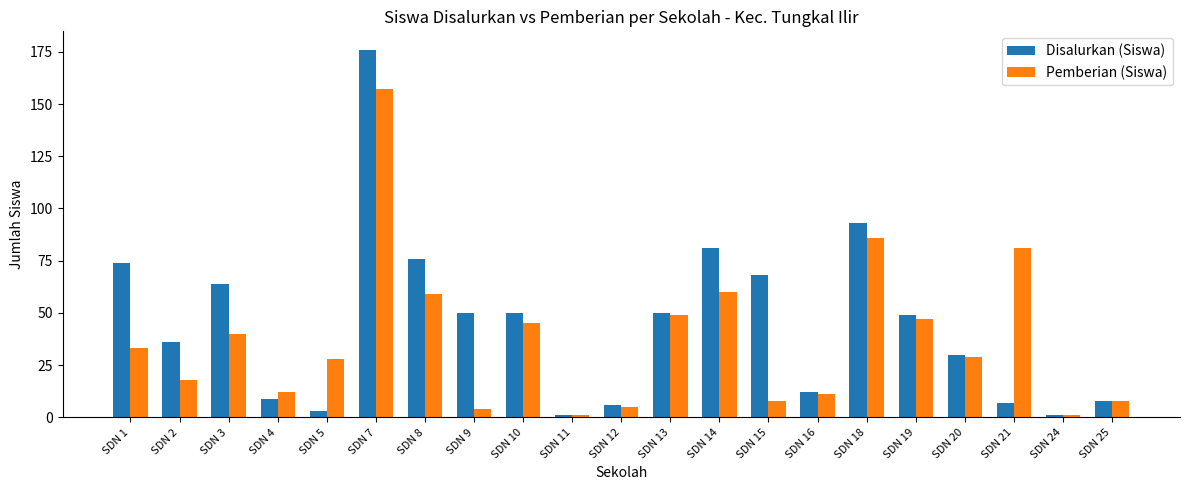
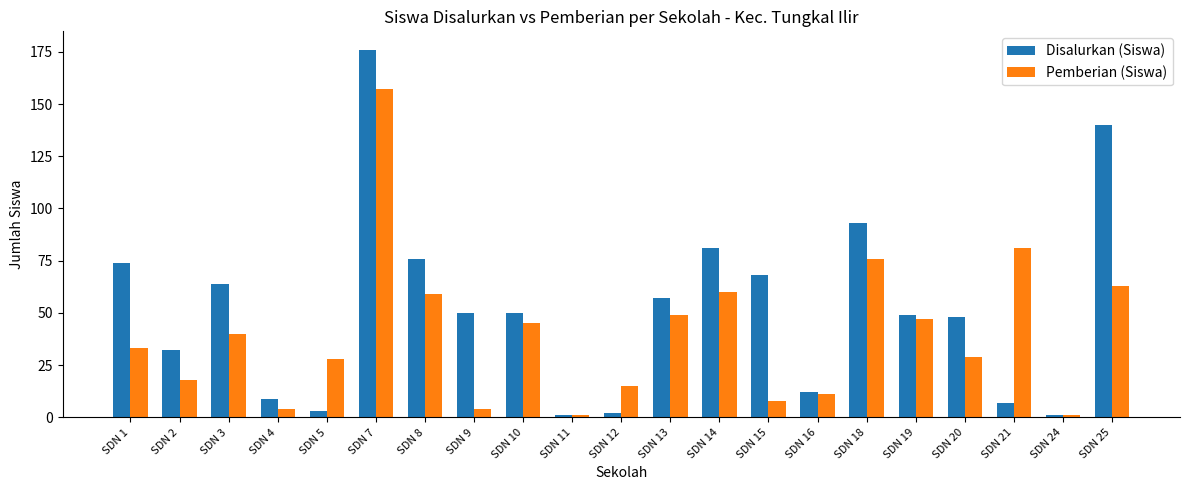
Disalurkan (Siswa), SDN 2: 36 -> 32
Pemberian (Siswa), SDN 4: 12 -> 4
Disalurkan (Siswa), SDN 12: 6 -> 2
Pemberian (Siswa), SDN 12: 5 -> 15
Disalurkan (Siswa), SDN 13: 50 -> 57
Pemberian (Siswa), SDN 18: 86 -> 76
Disalurkan (Siswa), SDN 20: 30 -> 48
Disalurkan (Siswa), SDN 25: 8 -> 140
Pemberian (Siswa), SDN 25: 8 -> 63
